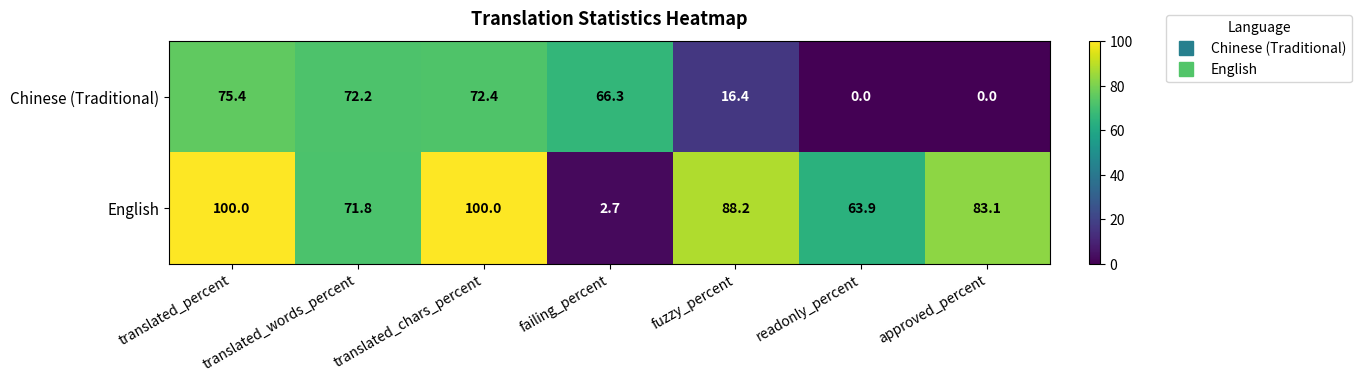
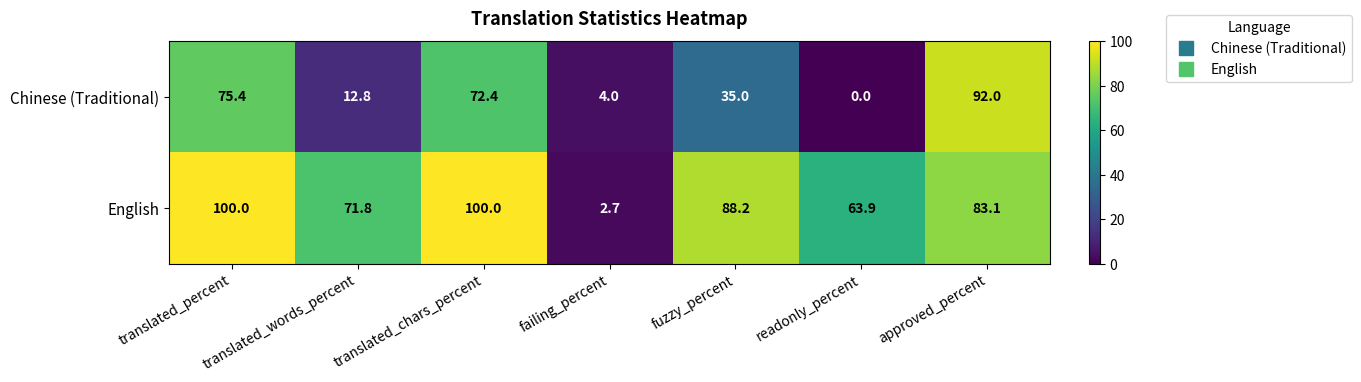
Chinese (Traditional), translated_words_percent: 72.2 -> 12.8
Chinese (Traditional), failing_percent: 66.3 -> 4.0
Chinese (Traditional), fuzzy_percent: 16.4 -> 35.0
Chinese (Traditional), approved_percent: 0.0 -> 92.0
